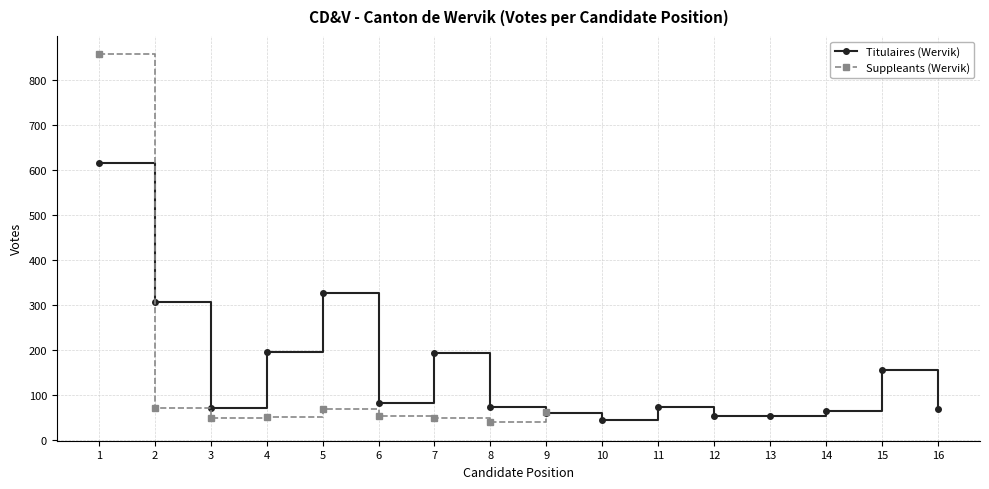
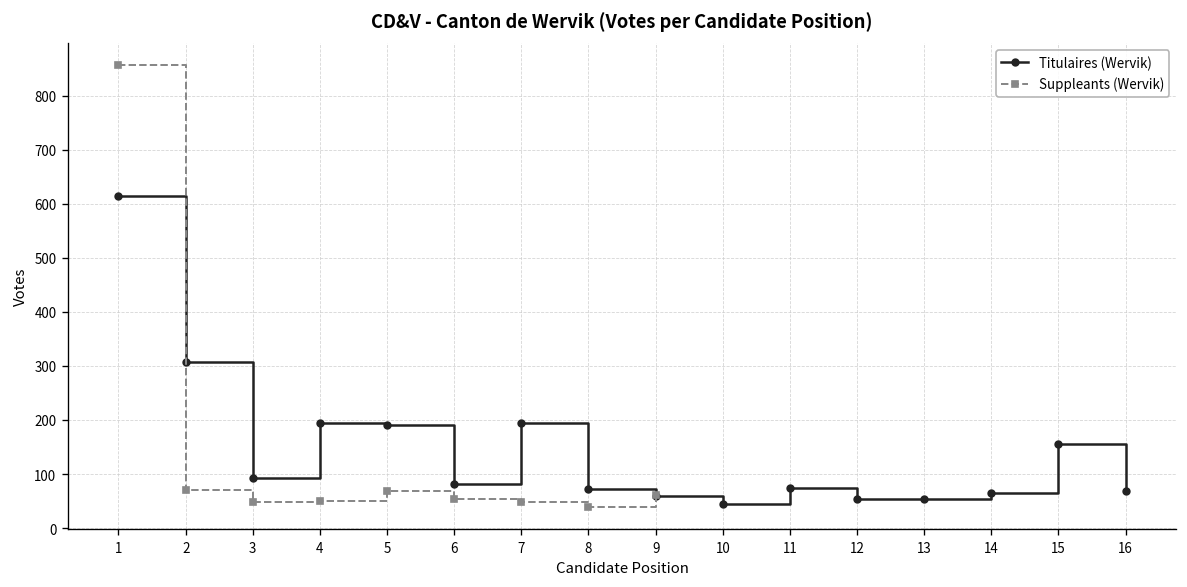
Titulaires (Wervik), 3: 70 -> 90
Titulaires (Wervik), 5: 330 -> 190
